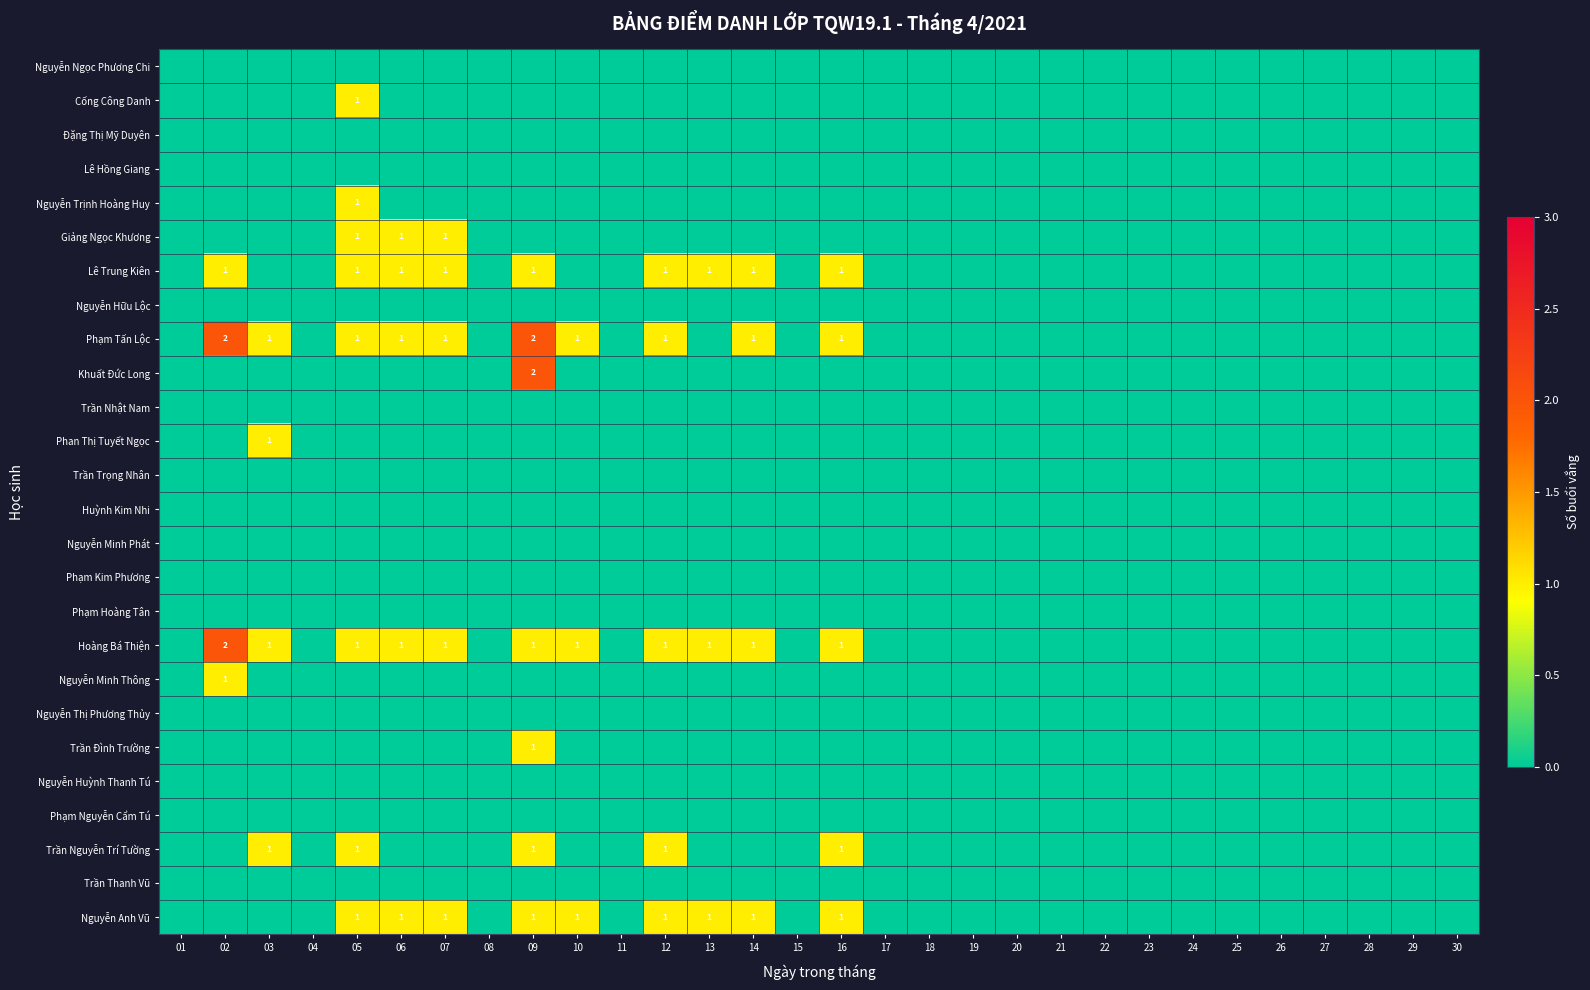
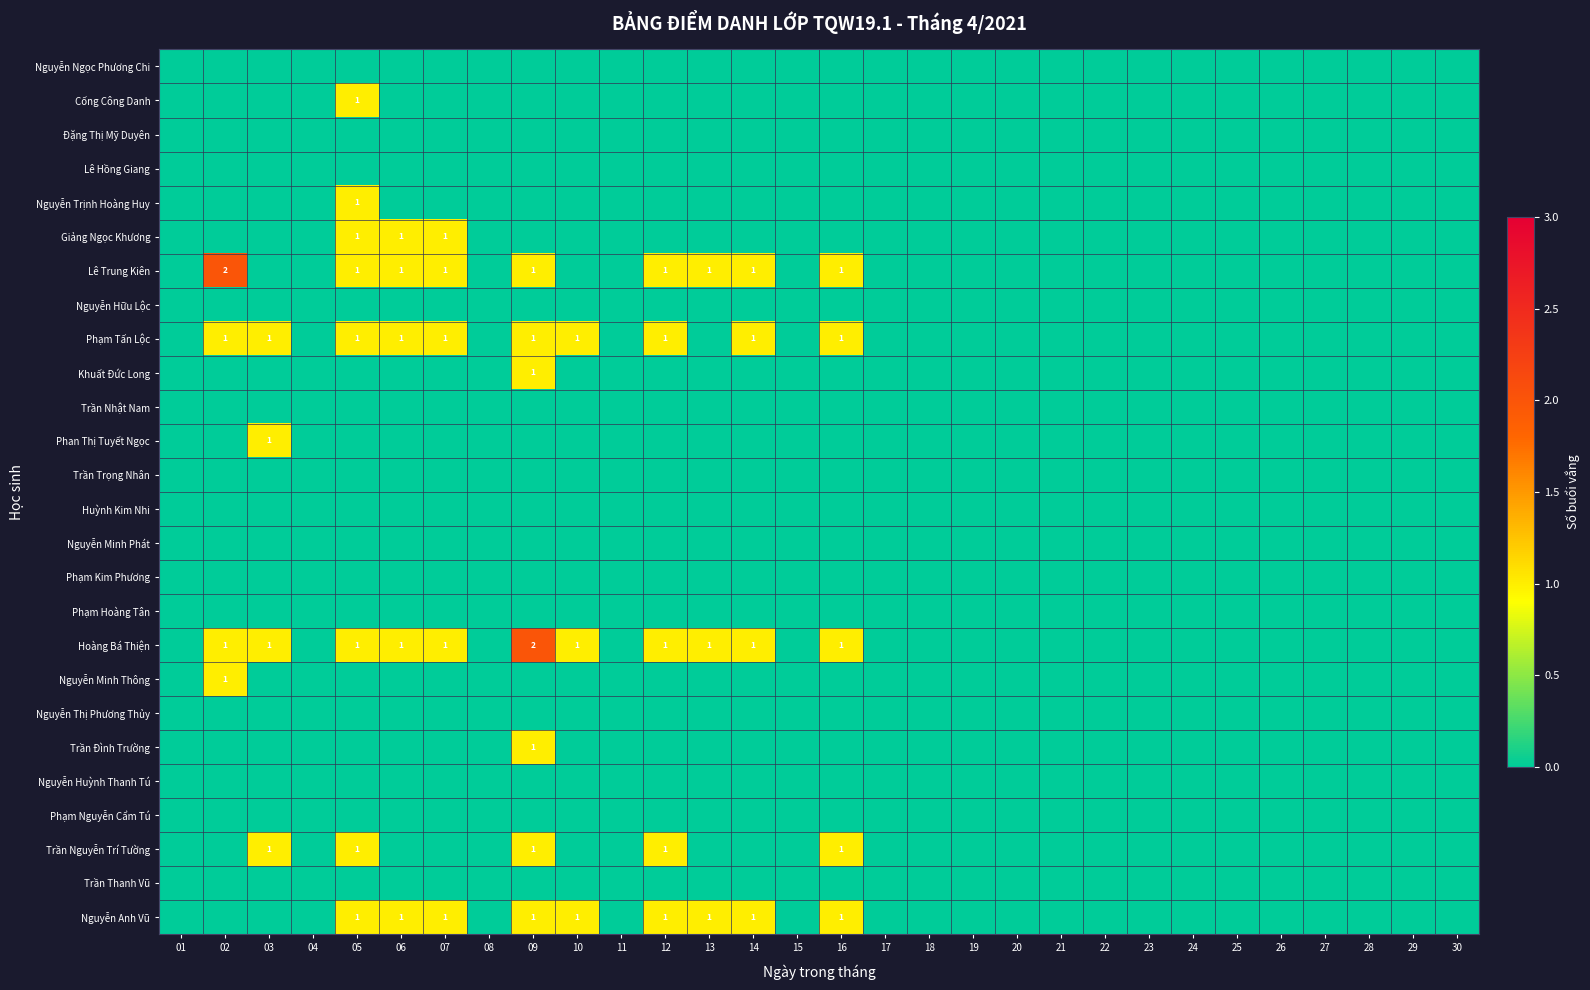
Lê Trung Kiên, 02: 1 -> 2
Phạm Tấn Lộc, 02: 2 -> 1
Phạm Tấn Lộc, 09: 2 -> 1
Khuất Đức Long, 09: 2 -> 1
Hoàng Bá Thiện, 02: 2 -> 1
Hoàng Bá Thiện, 09: 1 -> 2
